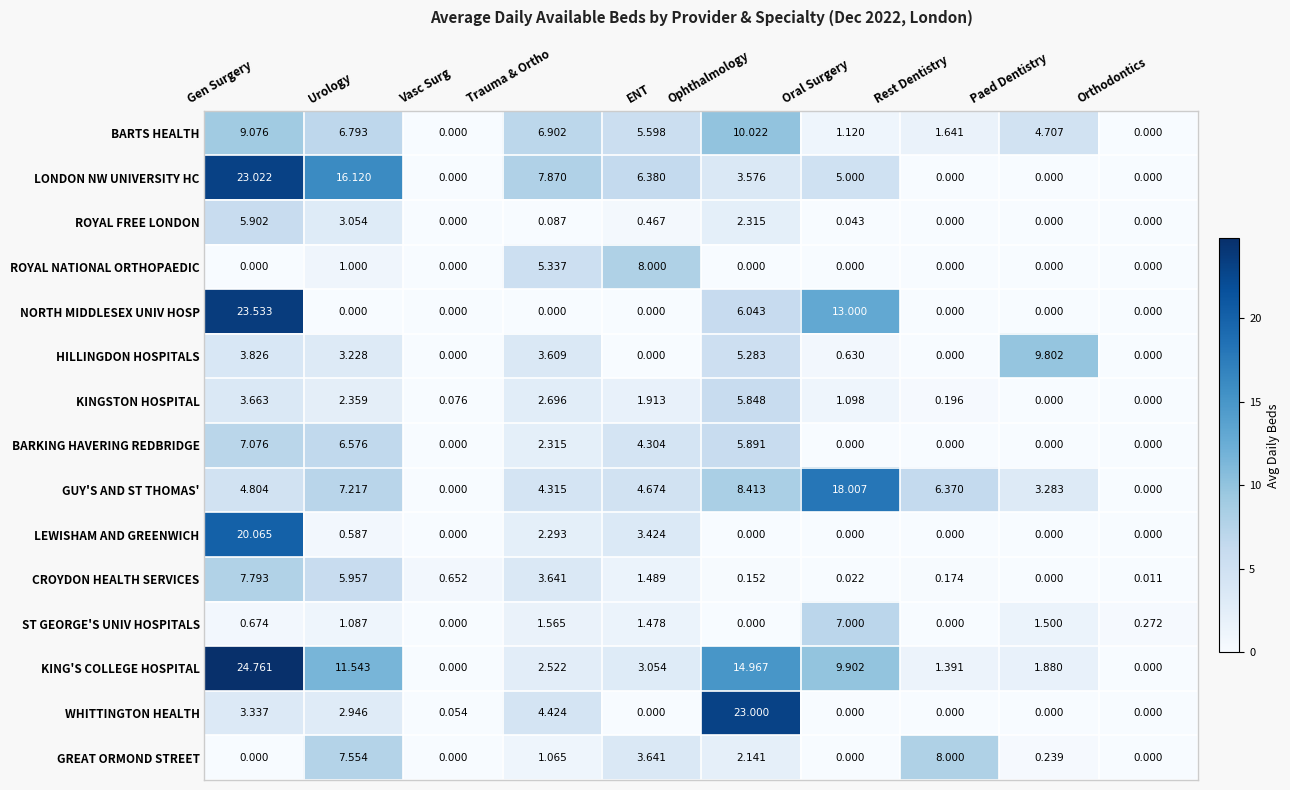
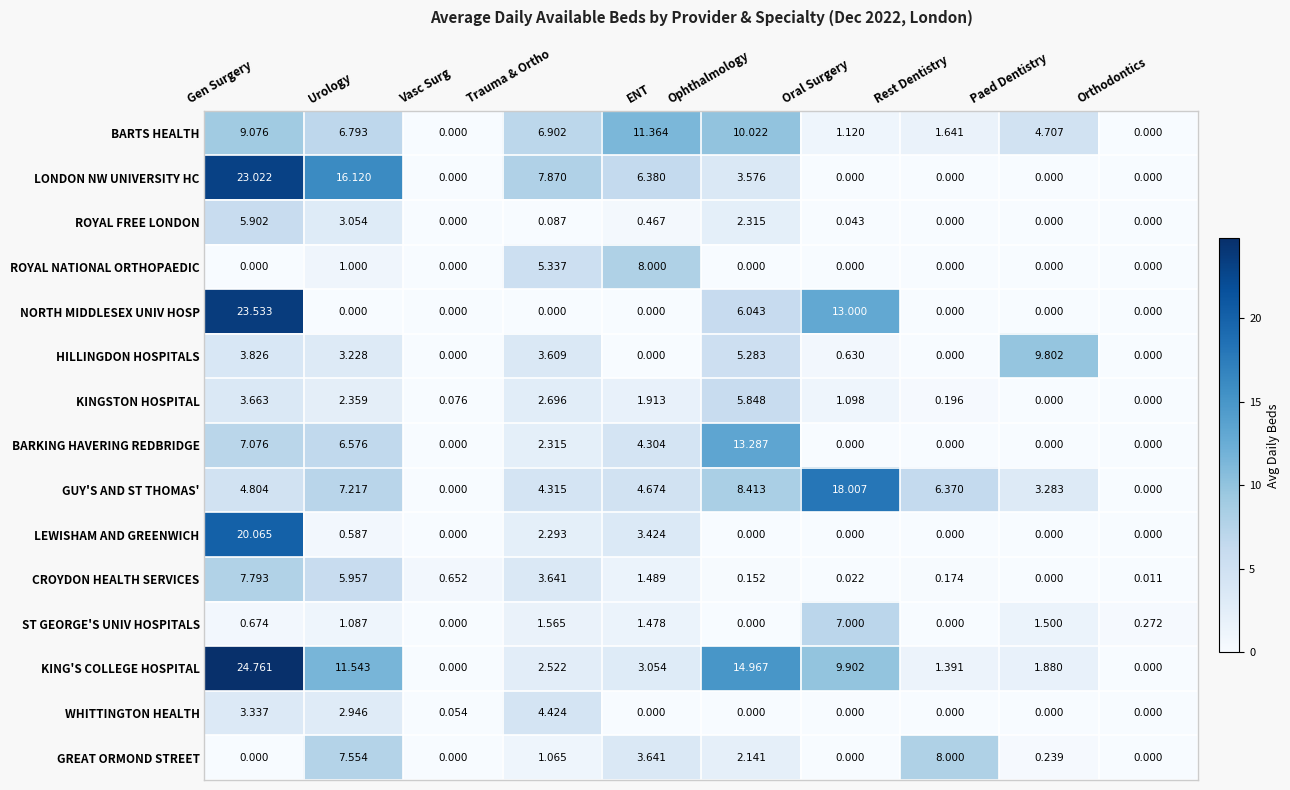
BARTS HEALTH, ENT: 5.598 -> 11.364
LONDON NW UNIVERSITY HC, Oral Surgery: 5.000 -> 0.000
BARKING HAVERING REDBRIDGE, Ophthalmology: 5.891 -> 13.287
WHITTINGTON HEALTH, Ophthalmology: 23.000 -> 0.000
